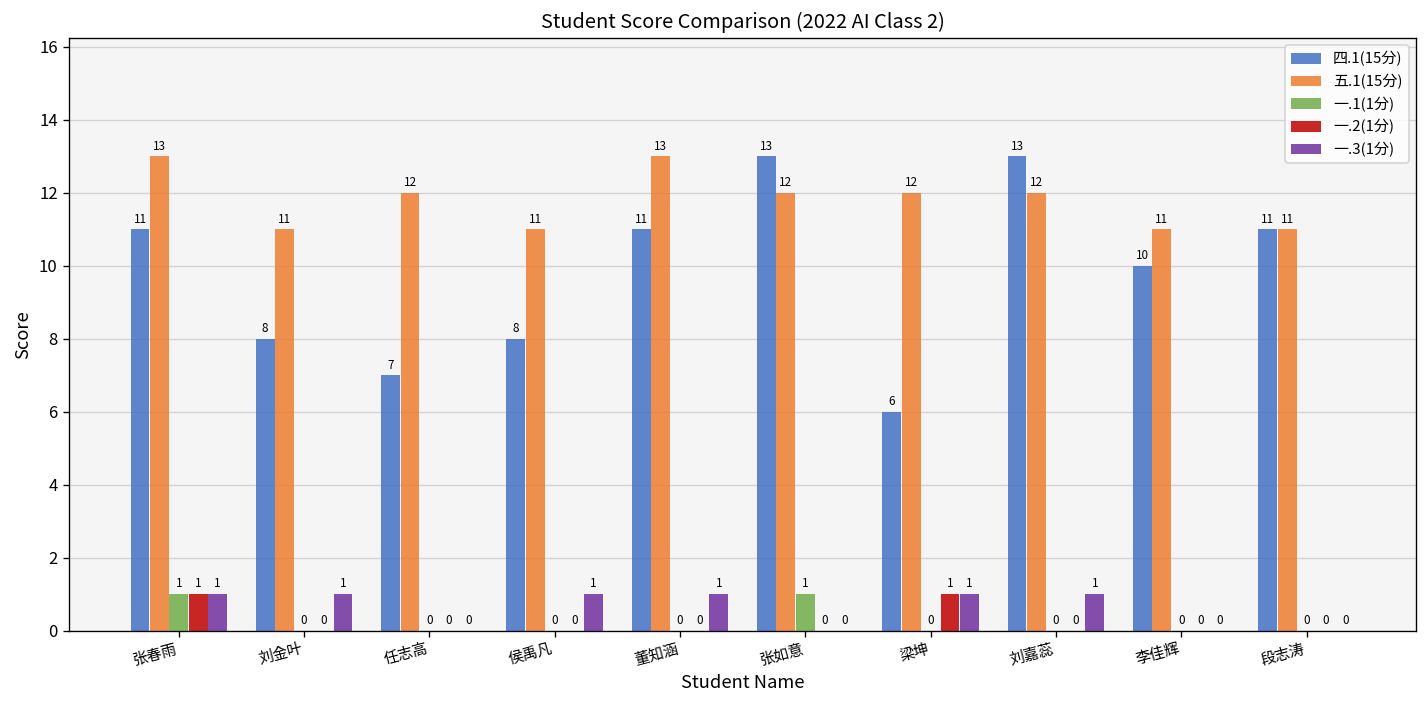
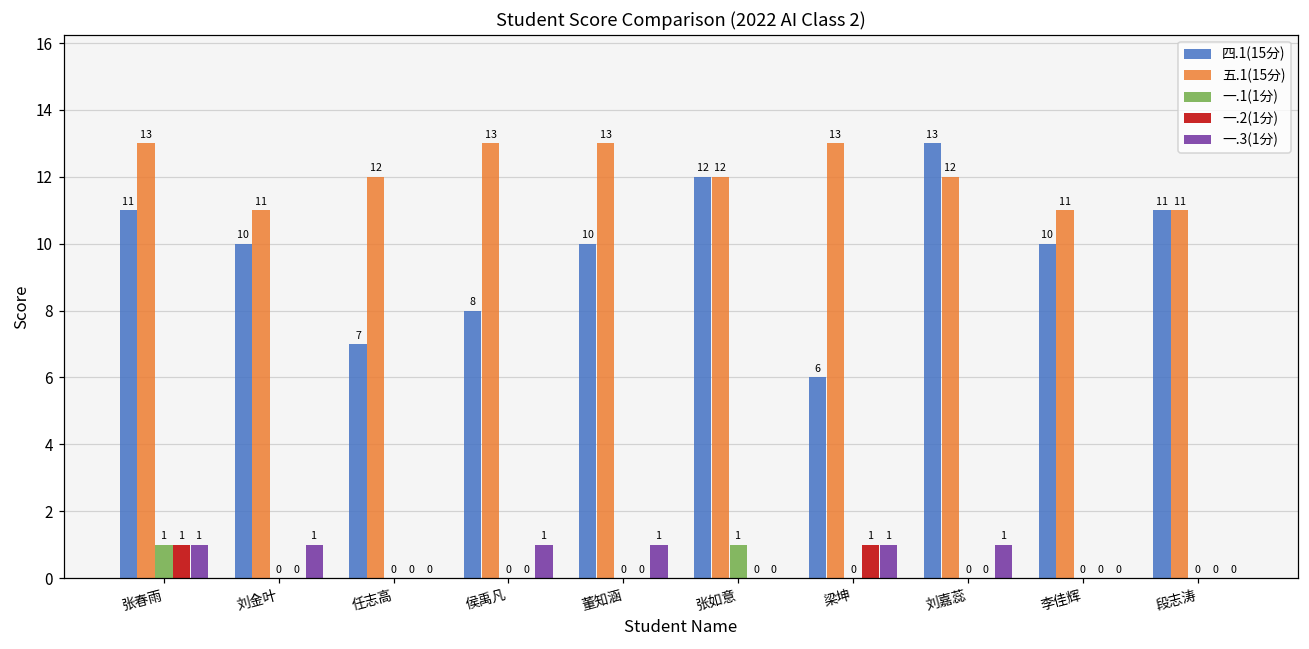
四.1(15分), 刘金叶: 8 -> 10
五.1(15分), 侯禹凡: 11 -> 13
四.1(15分), 董知涵: 11 -> 10
四.1(15分), 张如意: 13 -> 12
五.1(15分), 梁坤: 12 -> 13
